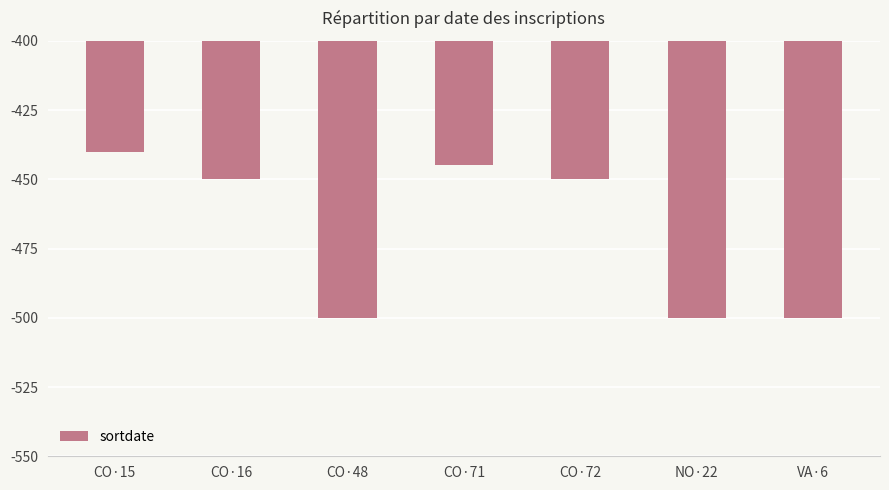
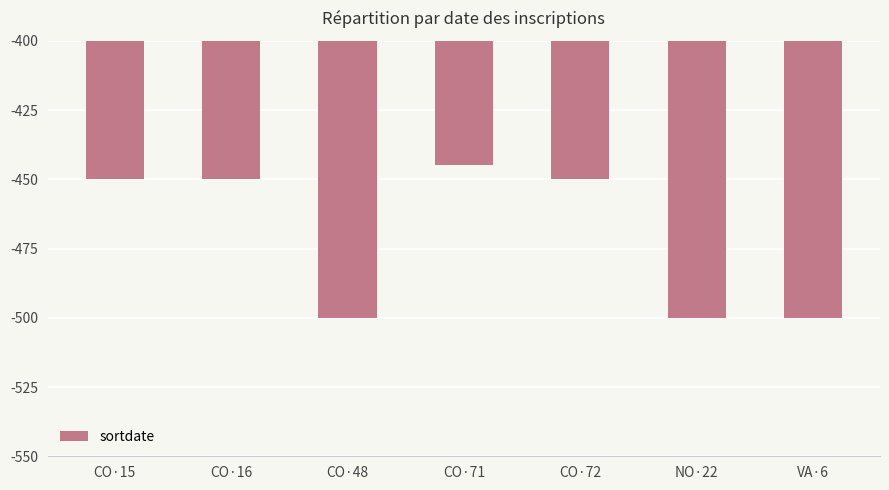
CO·15: -440 -> -450
